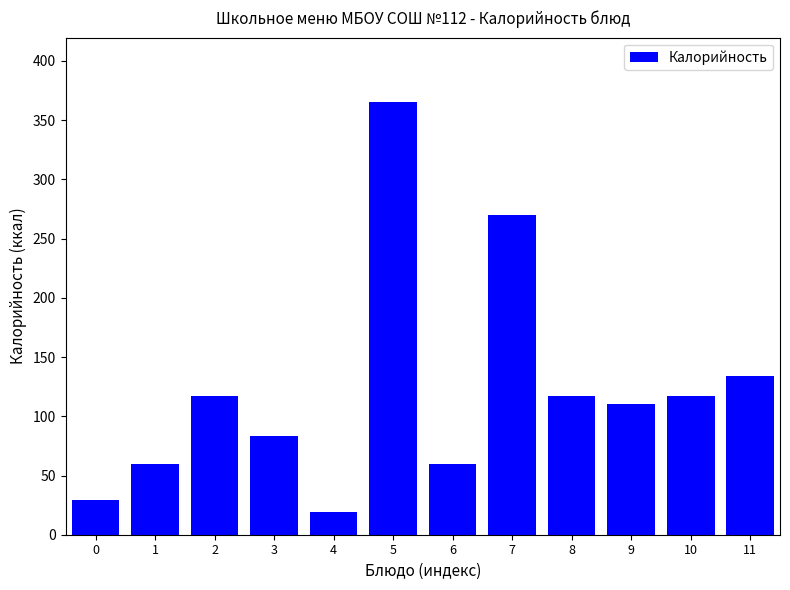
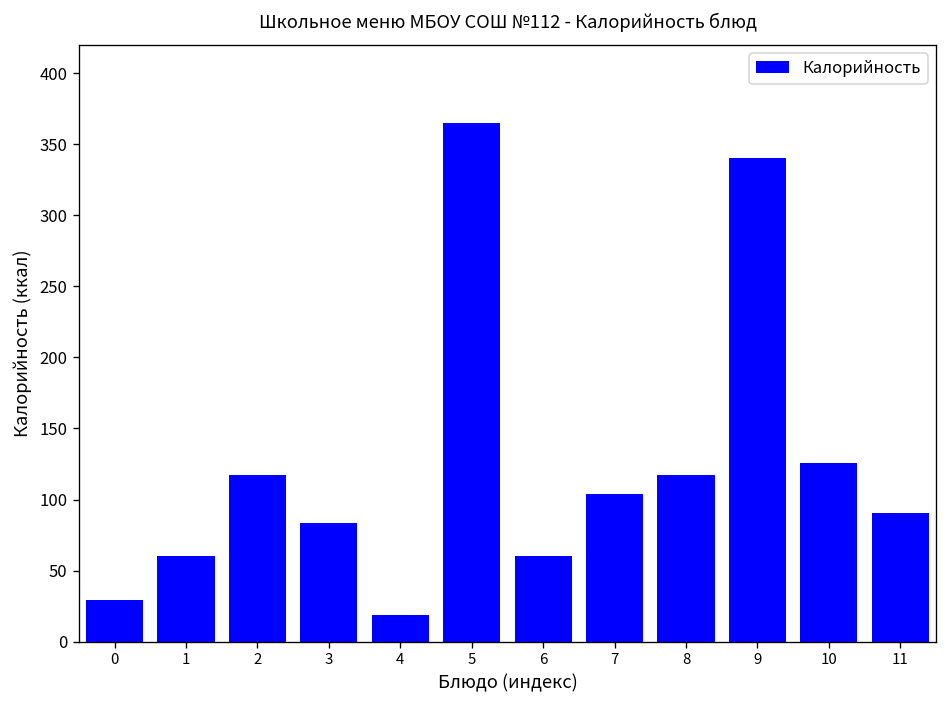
7: 270 -> 104
9: 110 -> 340
10: 118 -> 126
11: 134 -> 91
